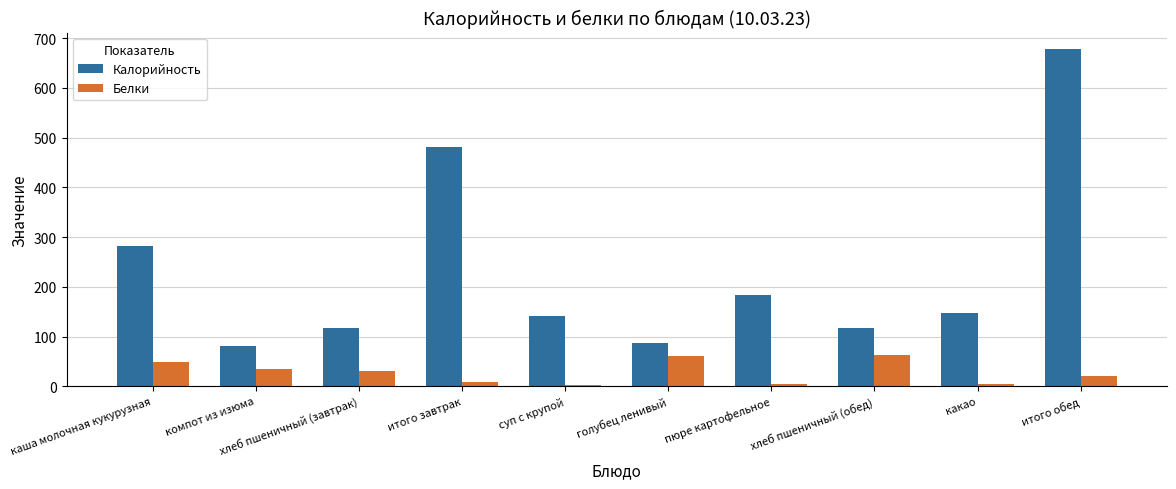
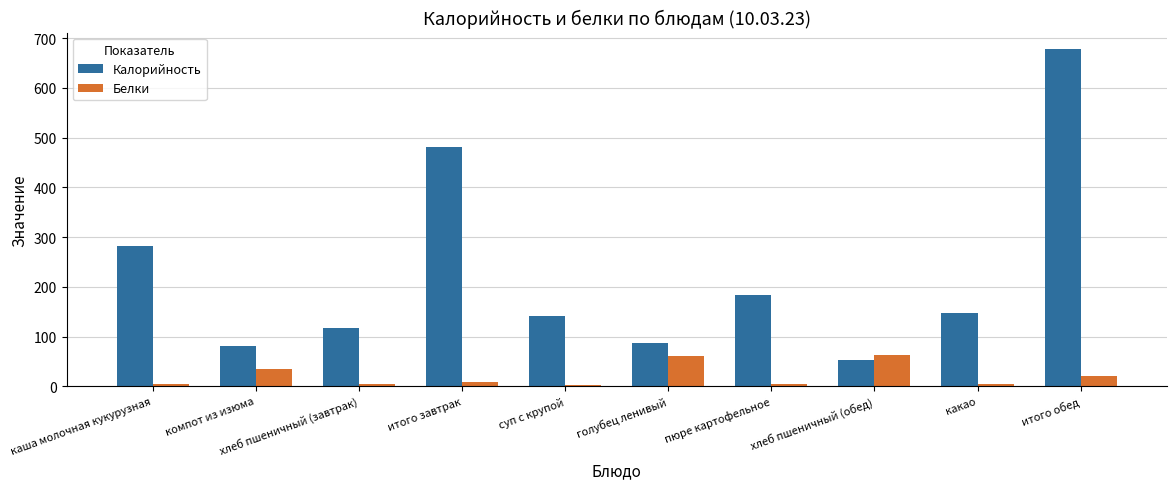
Белки, каша молочная кукурузная: 50 -> 10
Белки, хлеб пшеничный (завтрак): 30 -> 0
Калорийность, хлеб пшеничный (обед): 120 -> 50
